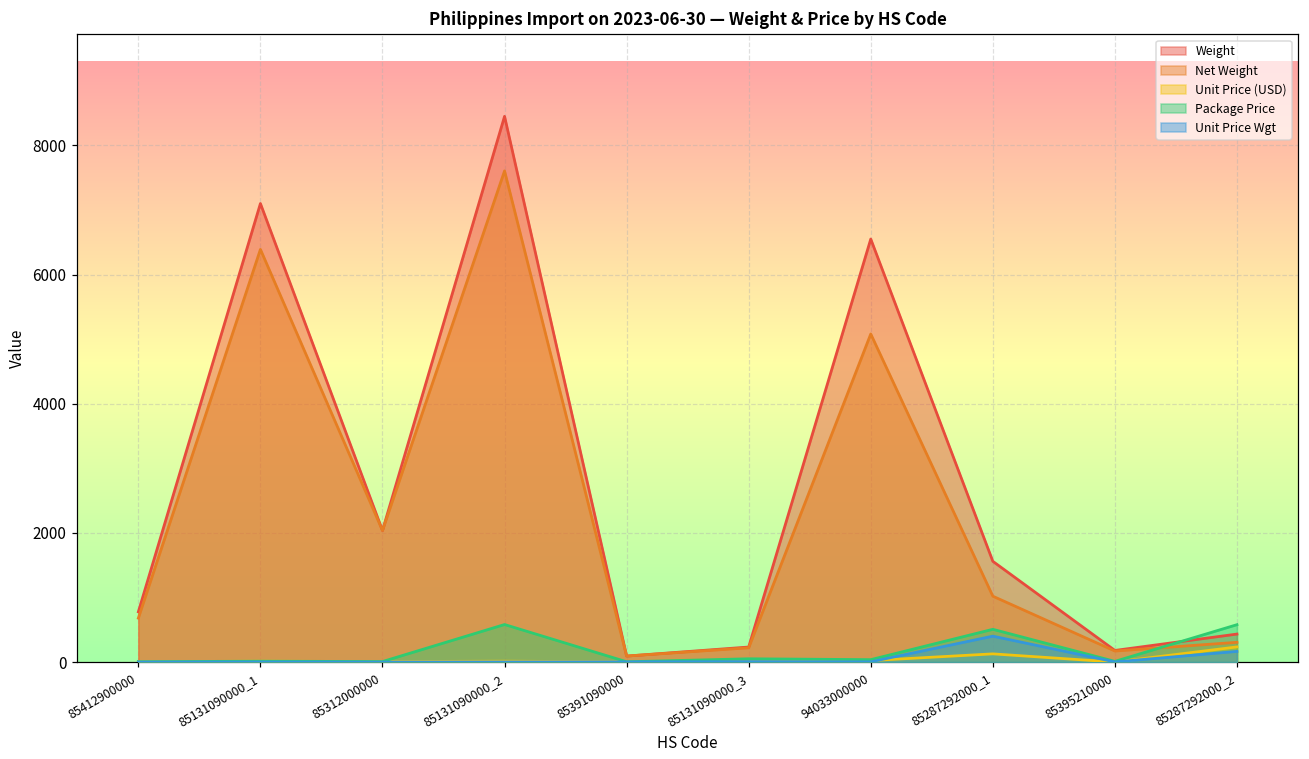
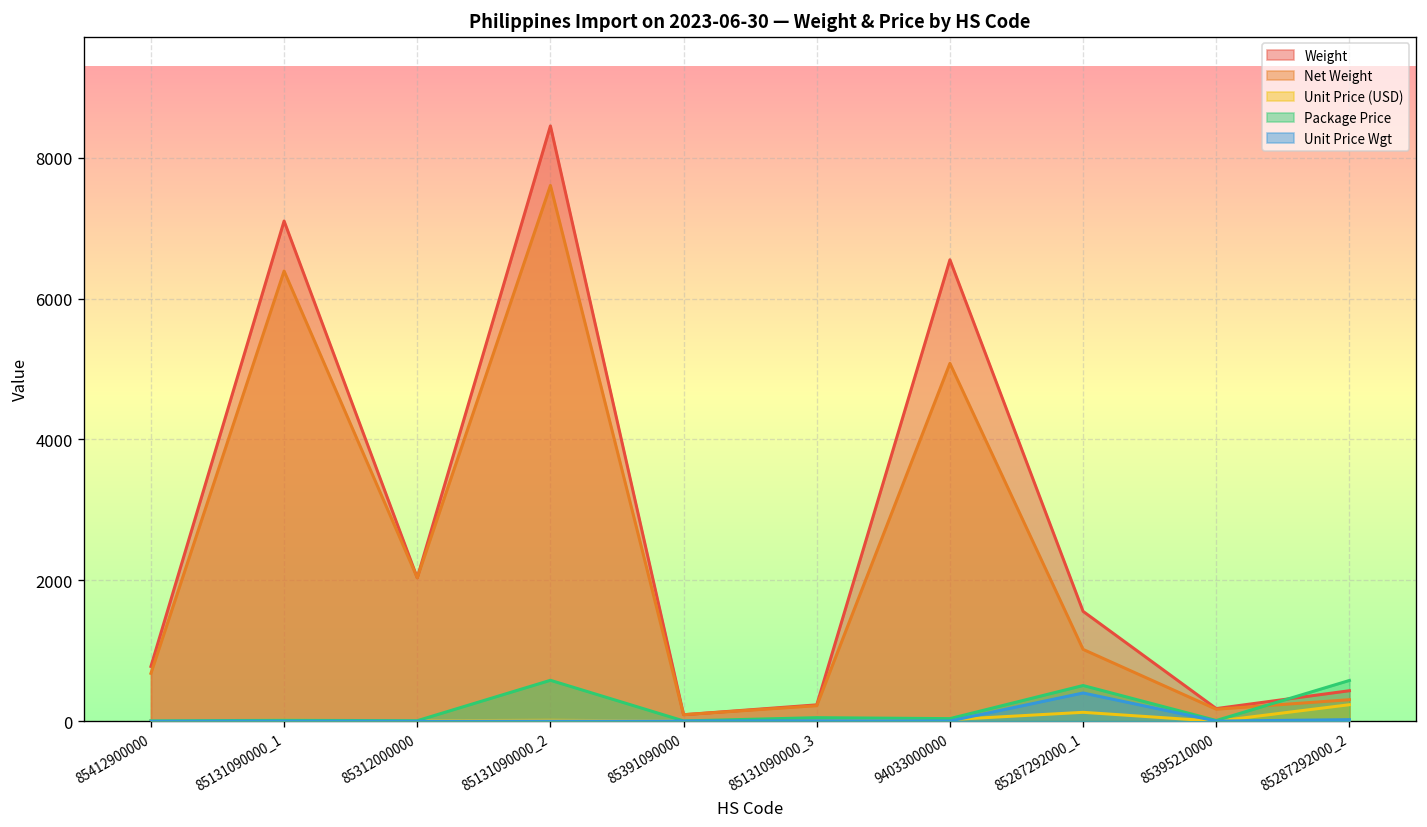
Unit Price Wgt, 85287292000_2: 200 -> 0
